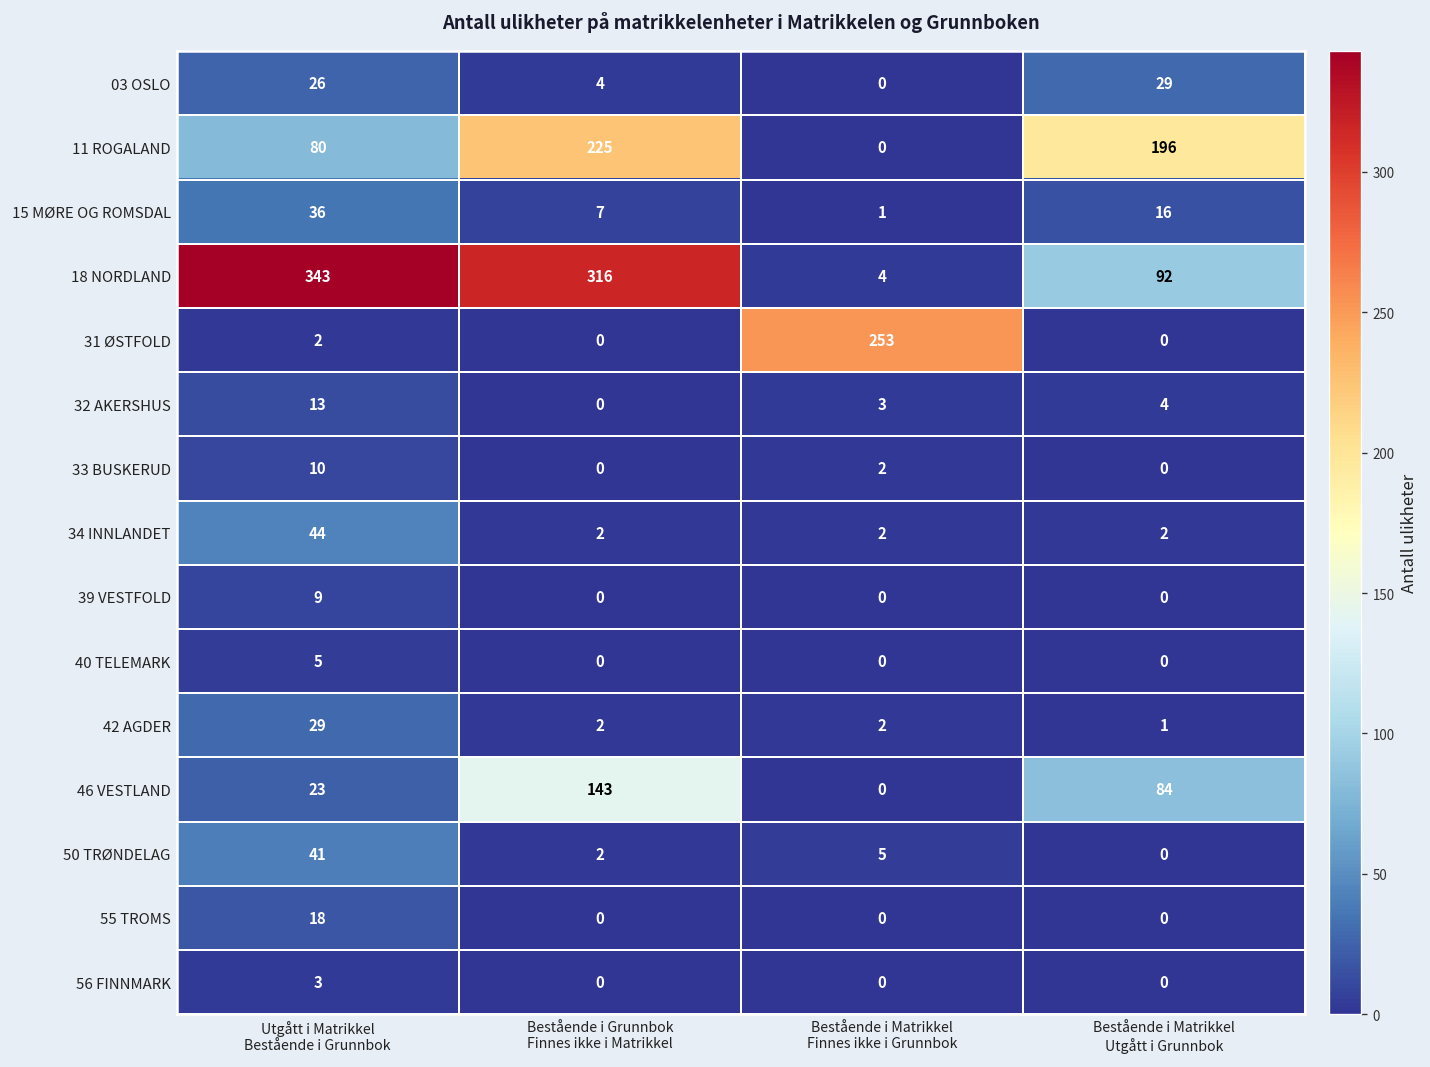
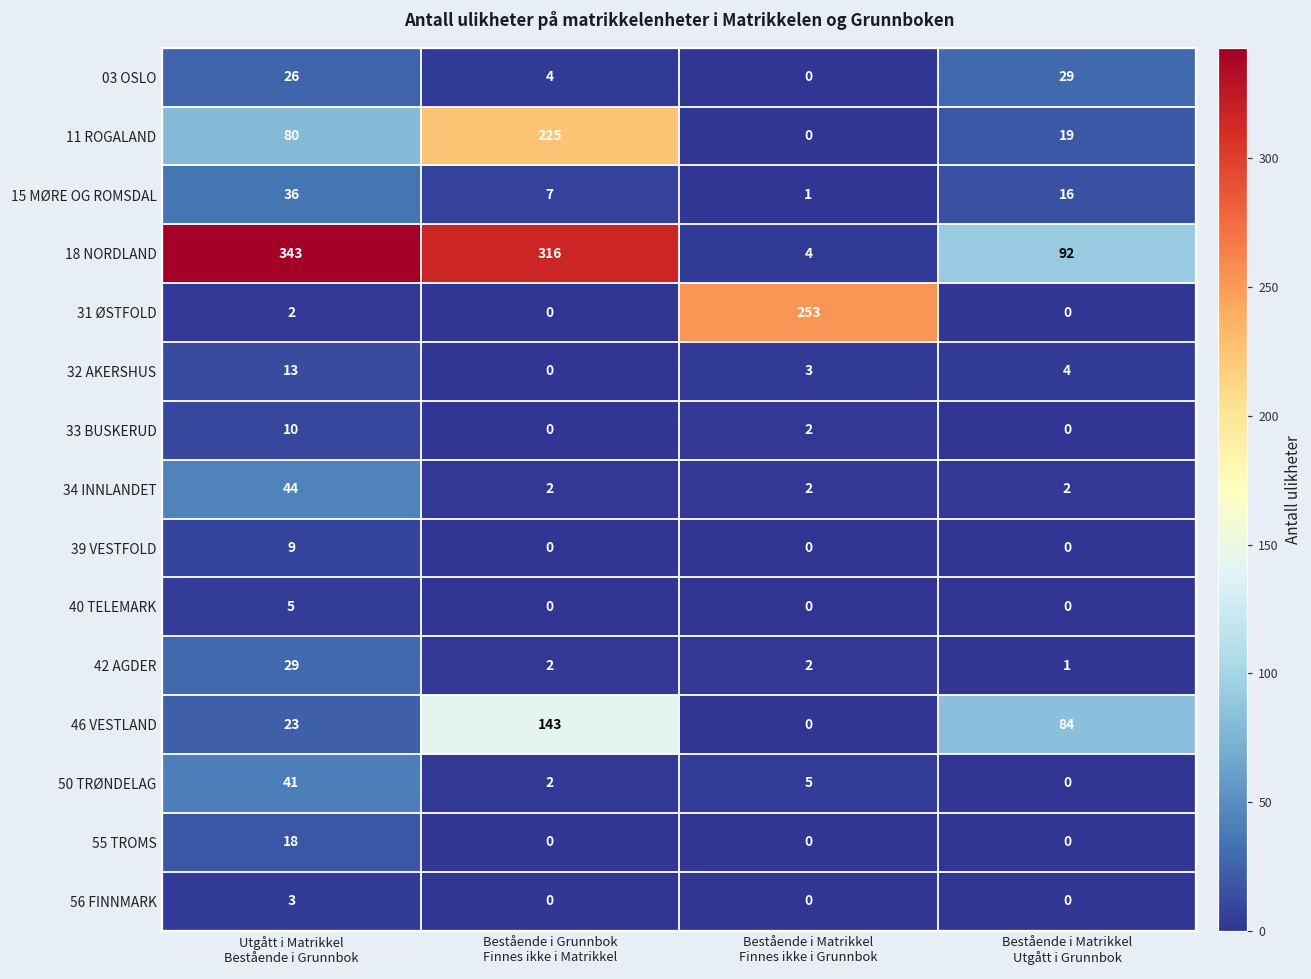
11 ROGALAND, Bestående i Matrikkel Utgått i Grunnbok: 196 -> 19
